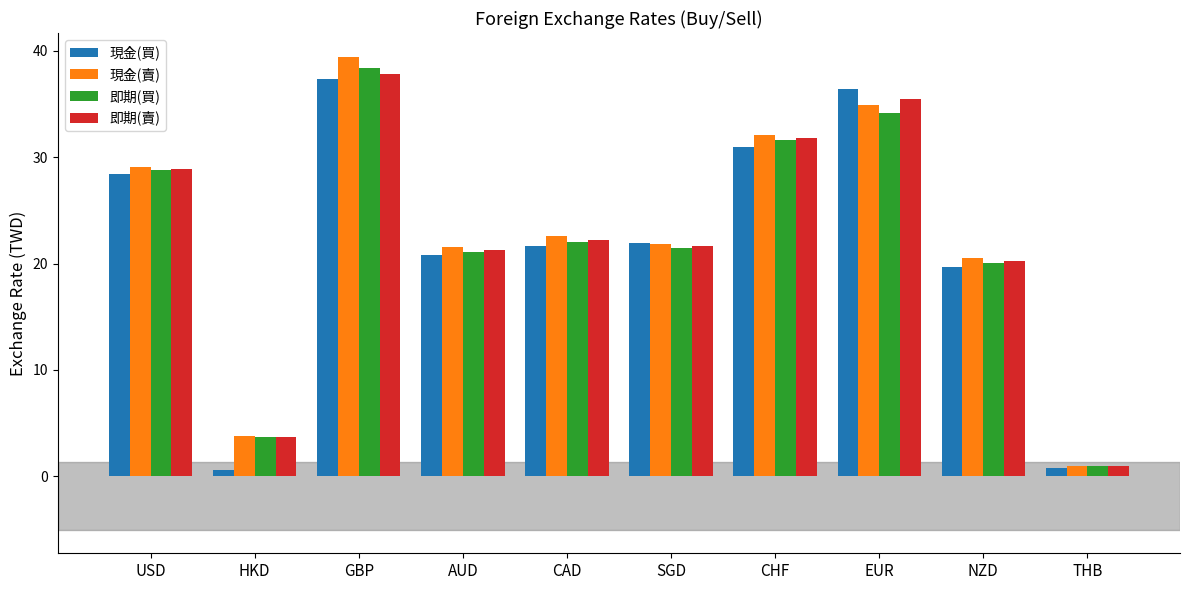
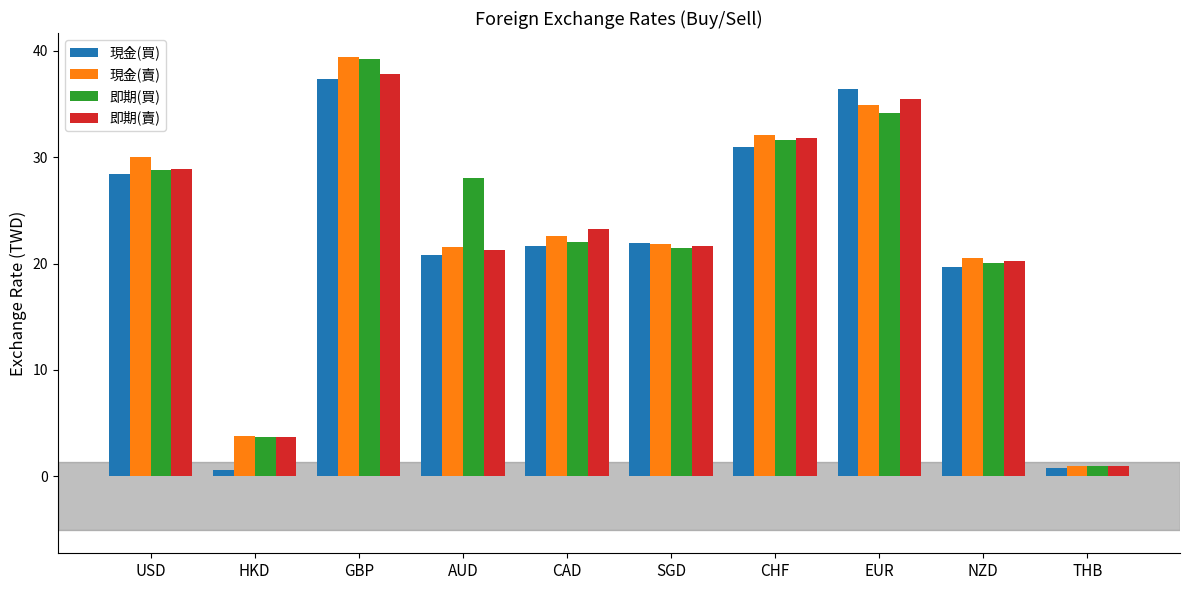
現金(賣), USD: 29.1 -> 30.0
即期(買), GBP: 38.3 -> 39.2
即期(買), AUD: 21.1 -> 28.0
即期(賣), CAD: 22.3 -> 23.2
